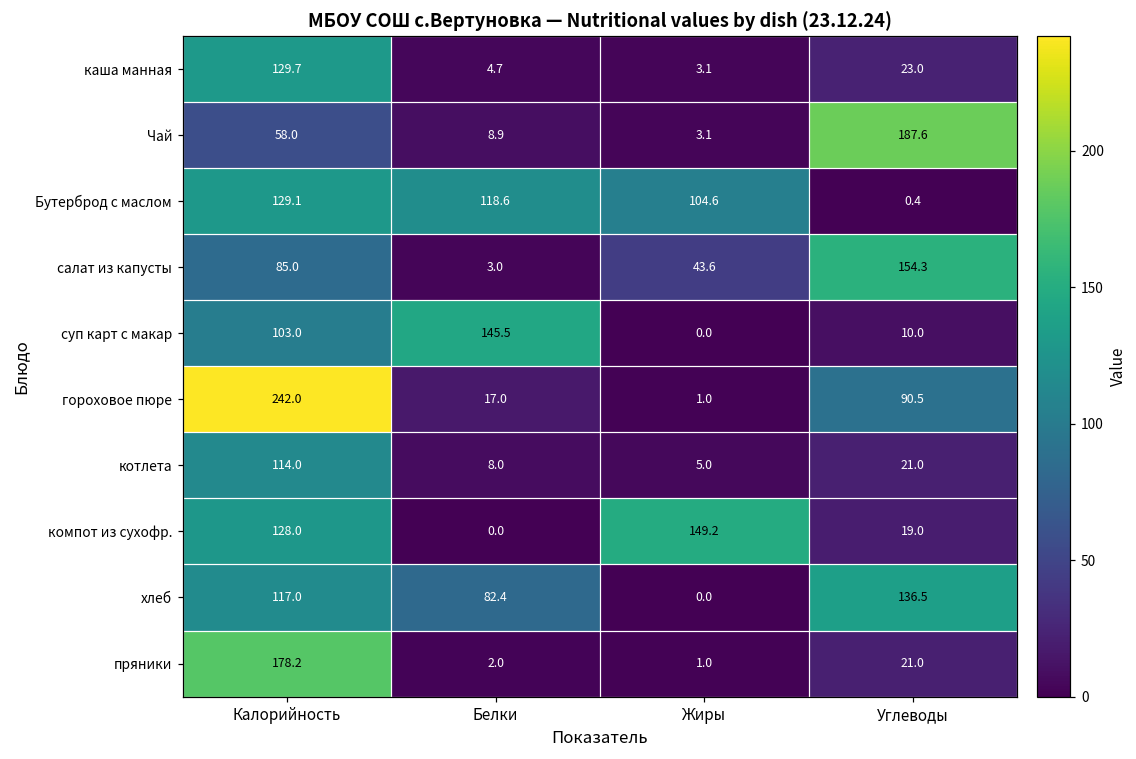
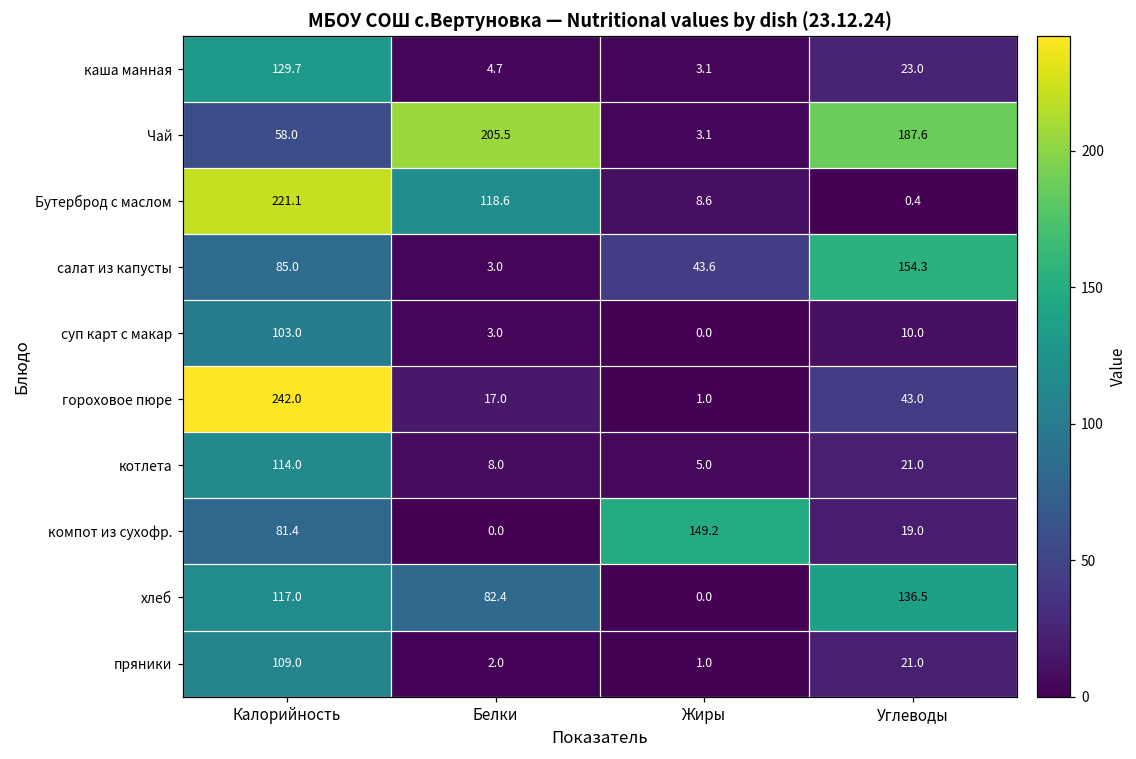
Чай, Белки: 8.9 -> 205.5
Бутерброд с маслом, Калорийность: 129.1 -> 221.1
Бутерброд с маслом, Жиры: 104.6 -> 8.6
суп карт с макар, Белки: 145.5 -> 3.0
гороховое пюре, Углеводы: 90.5 -> 43.0
компот из сухофр., Калорийность: 128.0 -> 81.4
пряники, Калорийность: 178.2 -> 109.0
